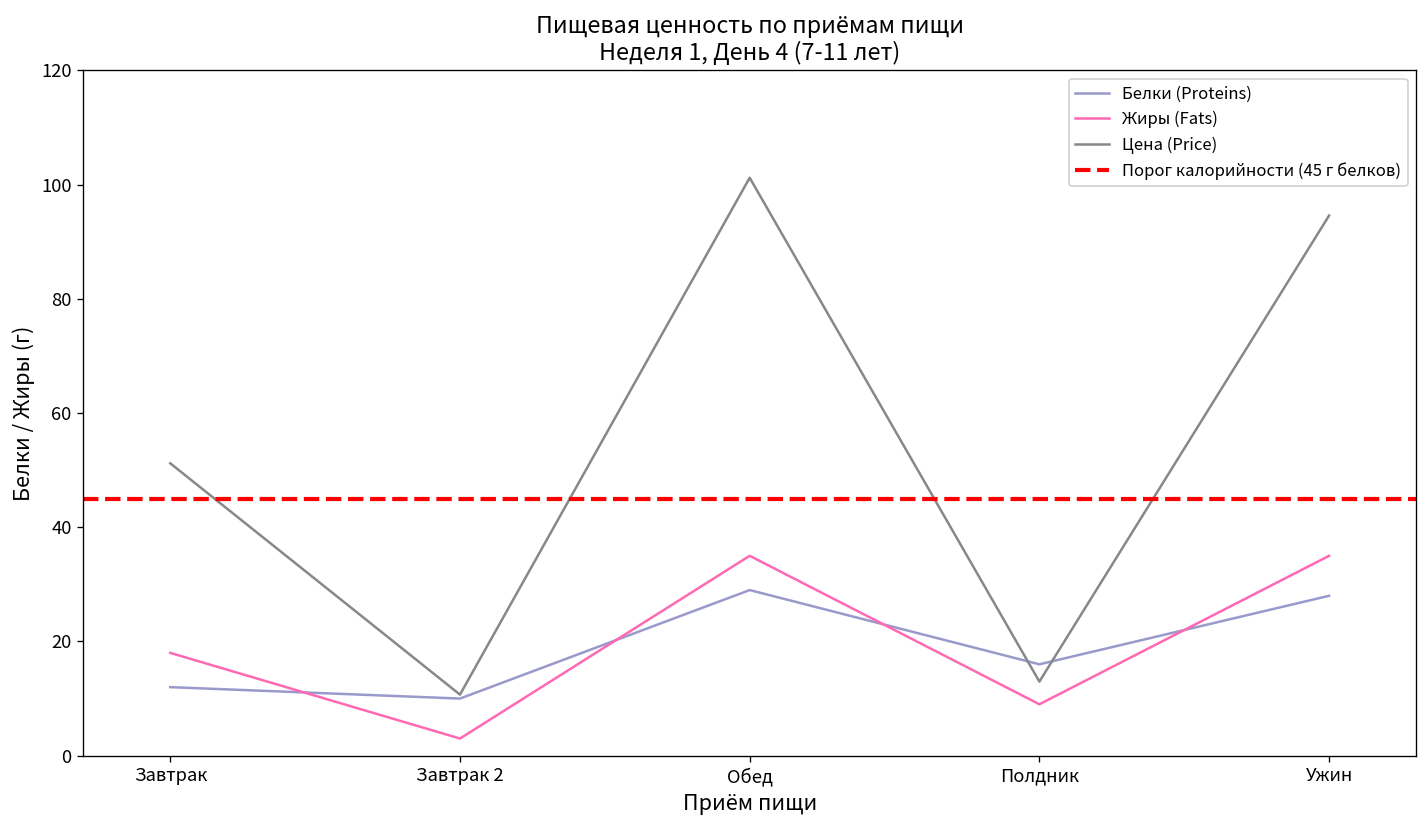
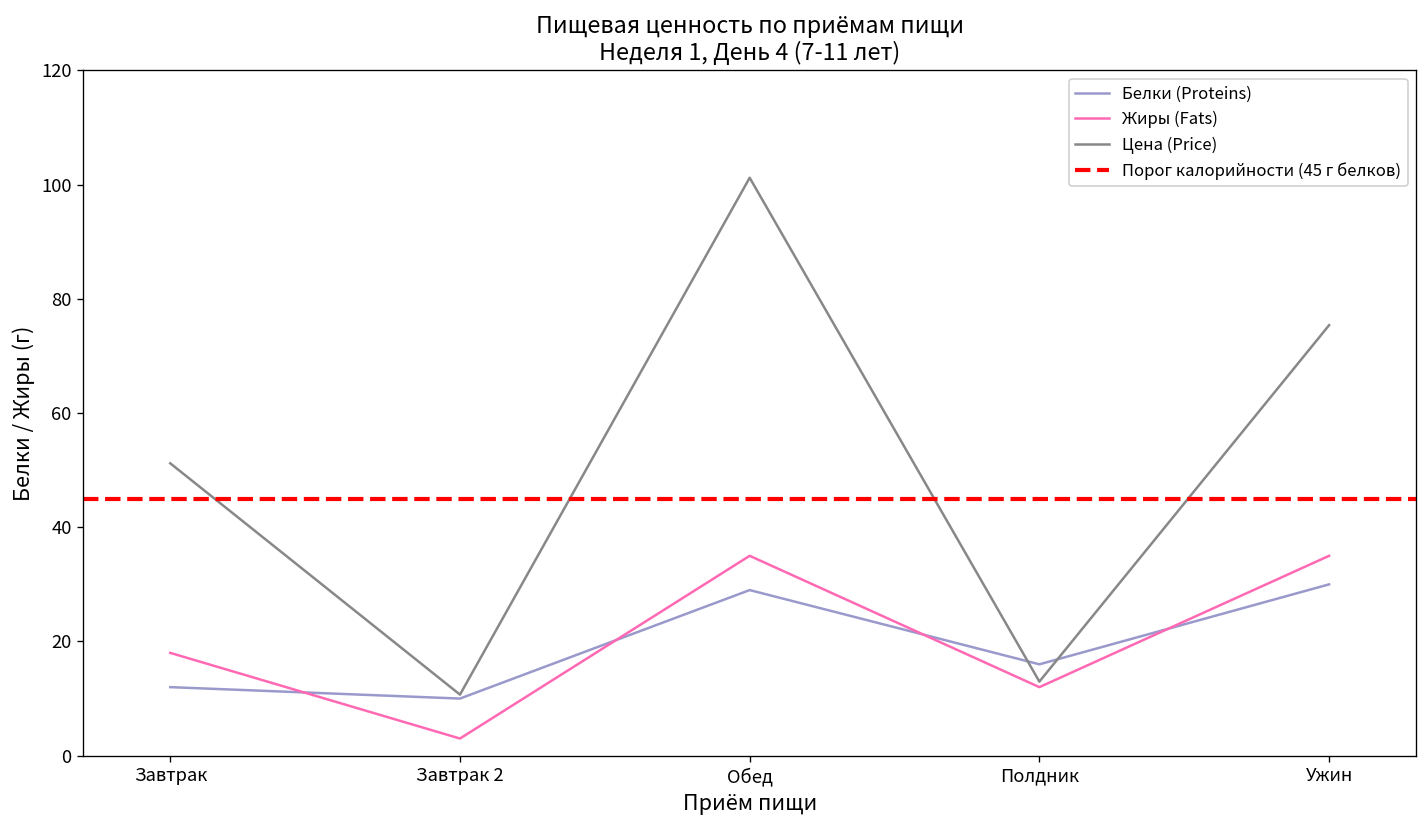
Жиры (Fats), Полдник: 9 -> 12
Белки (Proteins), Ужин: 28 -> 30
Цена (Price), Ужин: 95 -> 75
